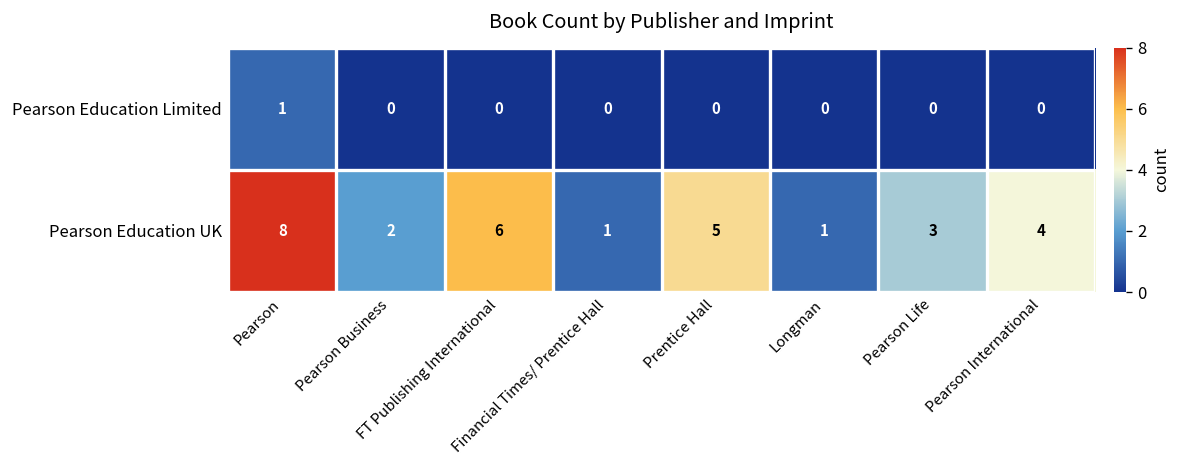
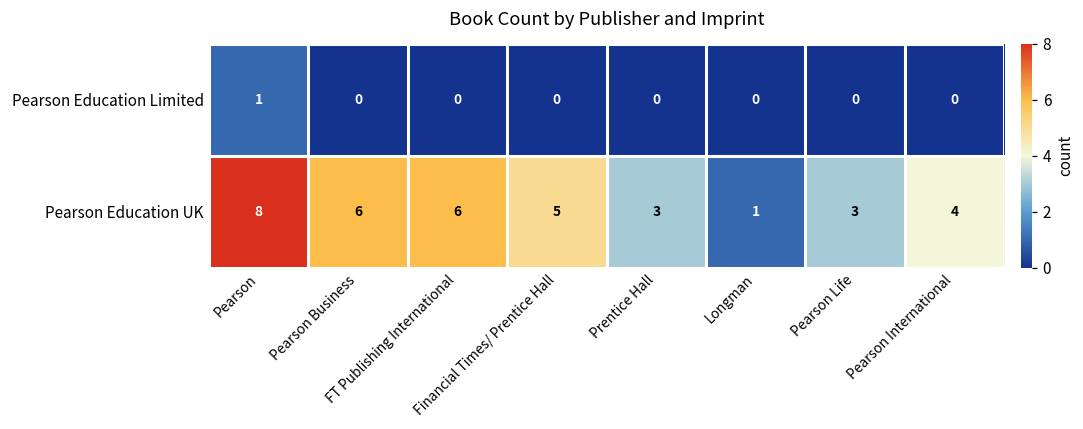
Pearson Education UK, Pearson Business: 2 -> 6
Pearson Education UK, Financial Times/ Prentice Hall: 1 -> 5
Pearson Education UK, Prentice Hall: 5 -> 3
